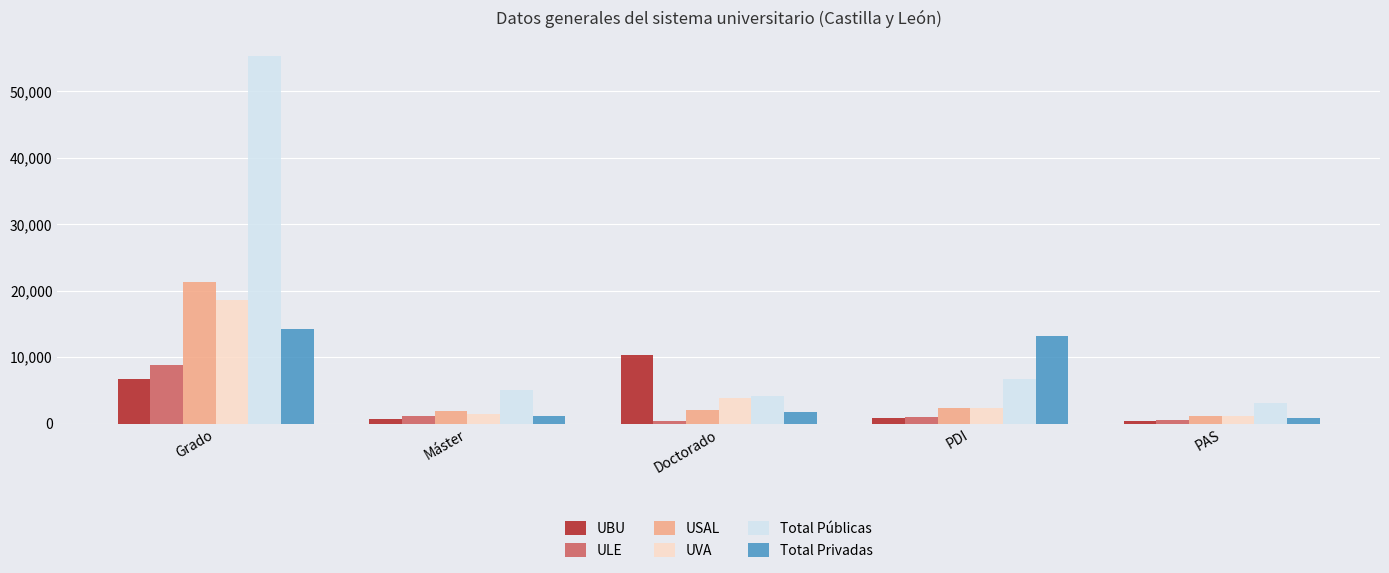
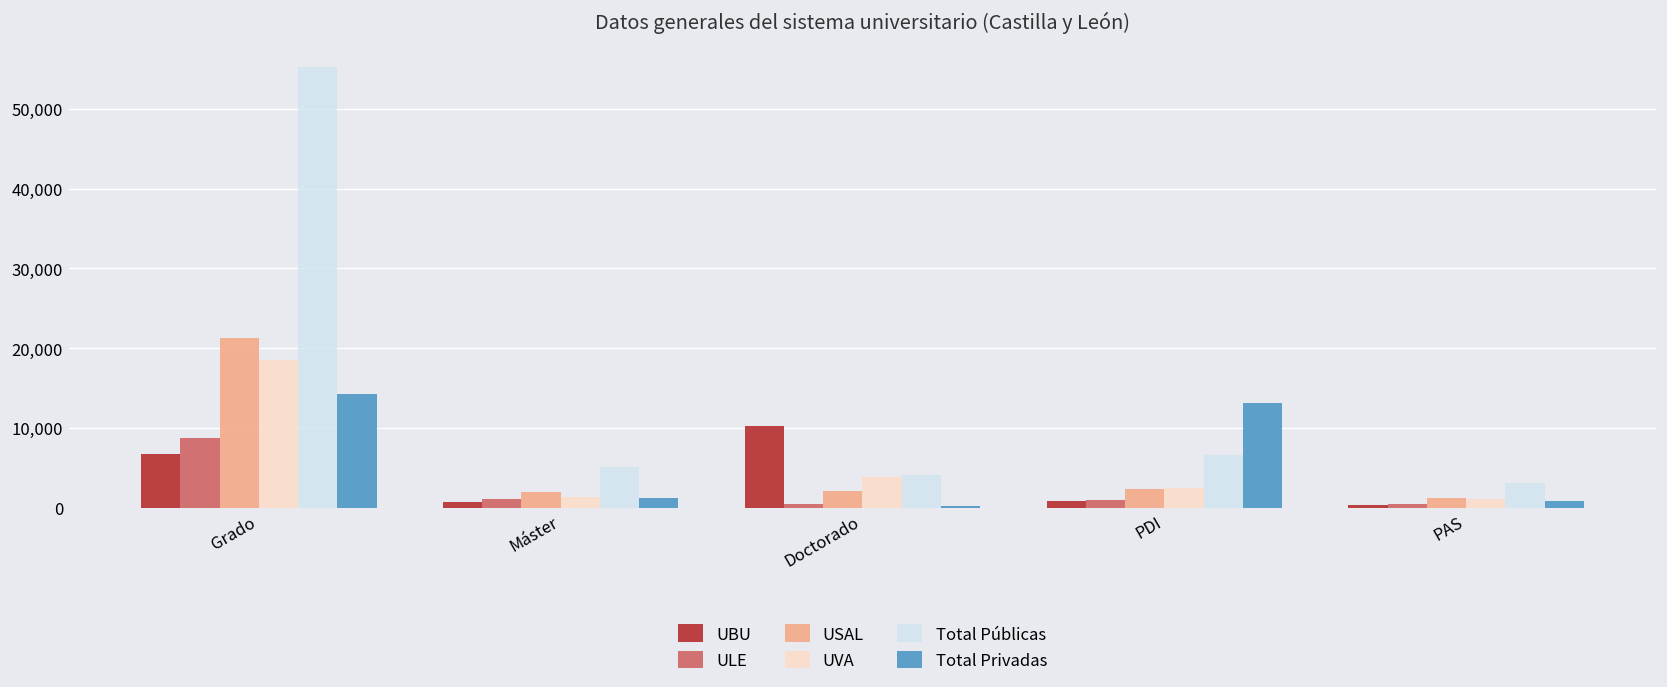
Total Privadas, Doctorado: 2,000 -> 0
